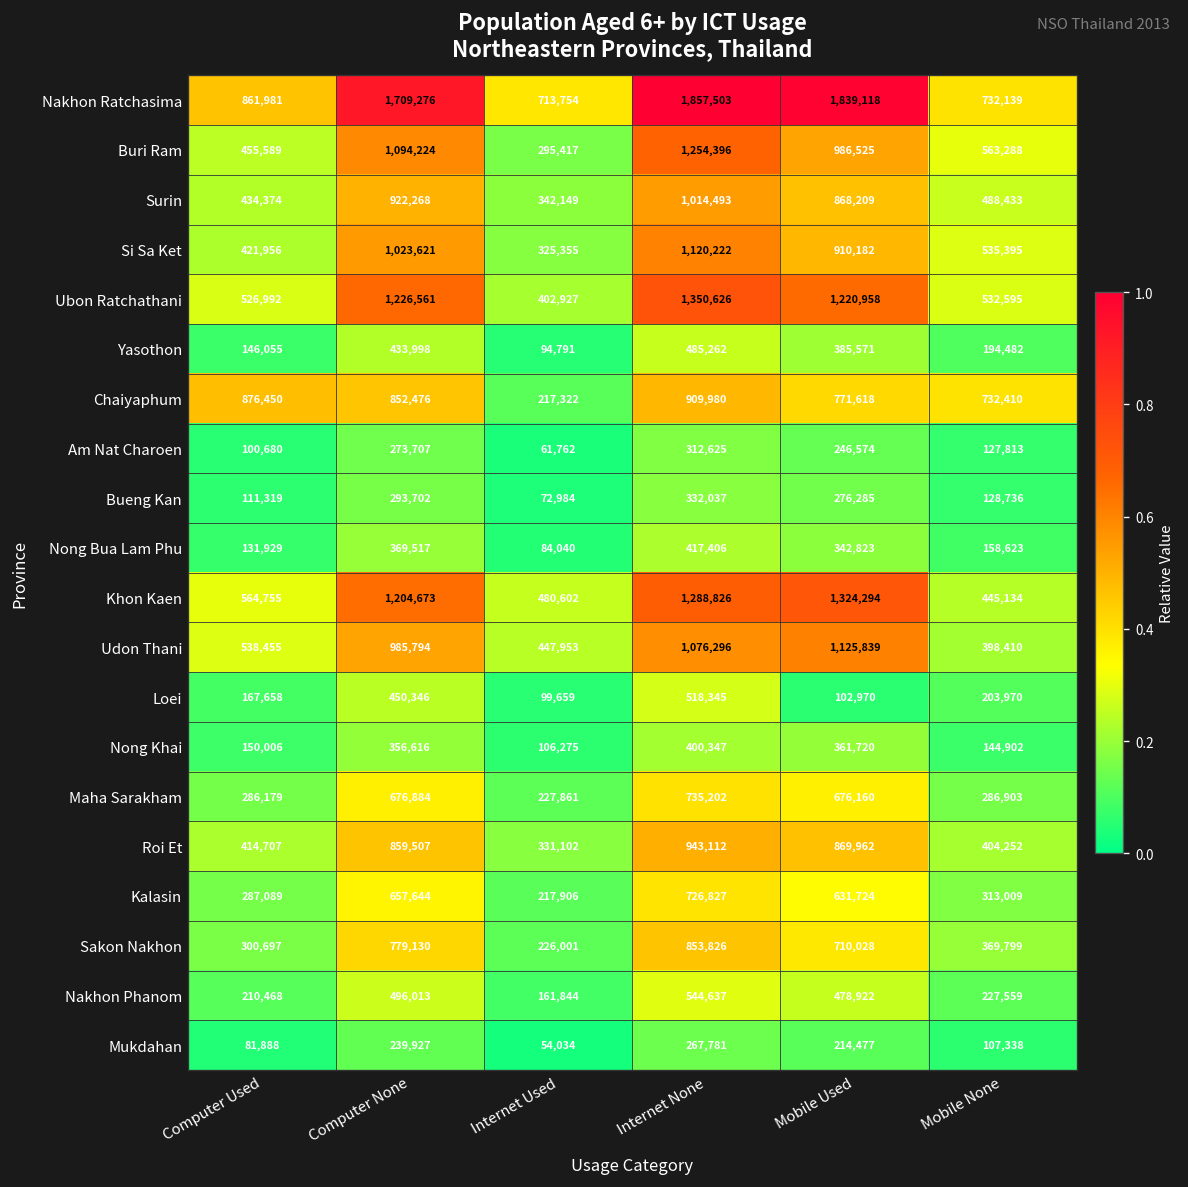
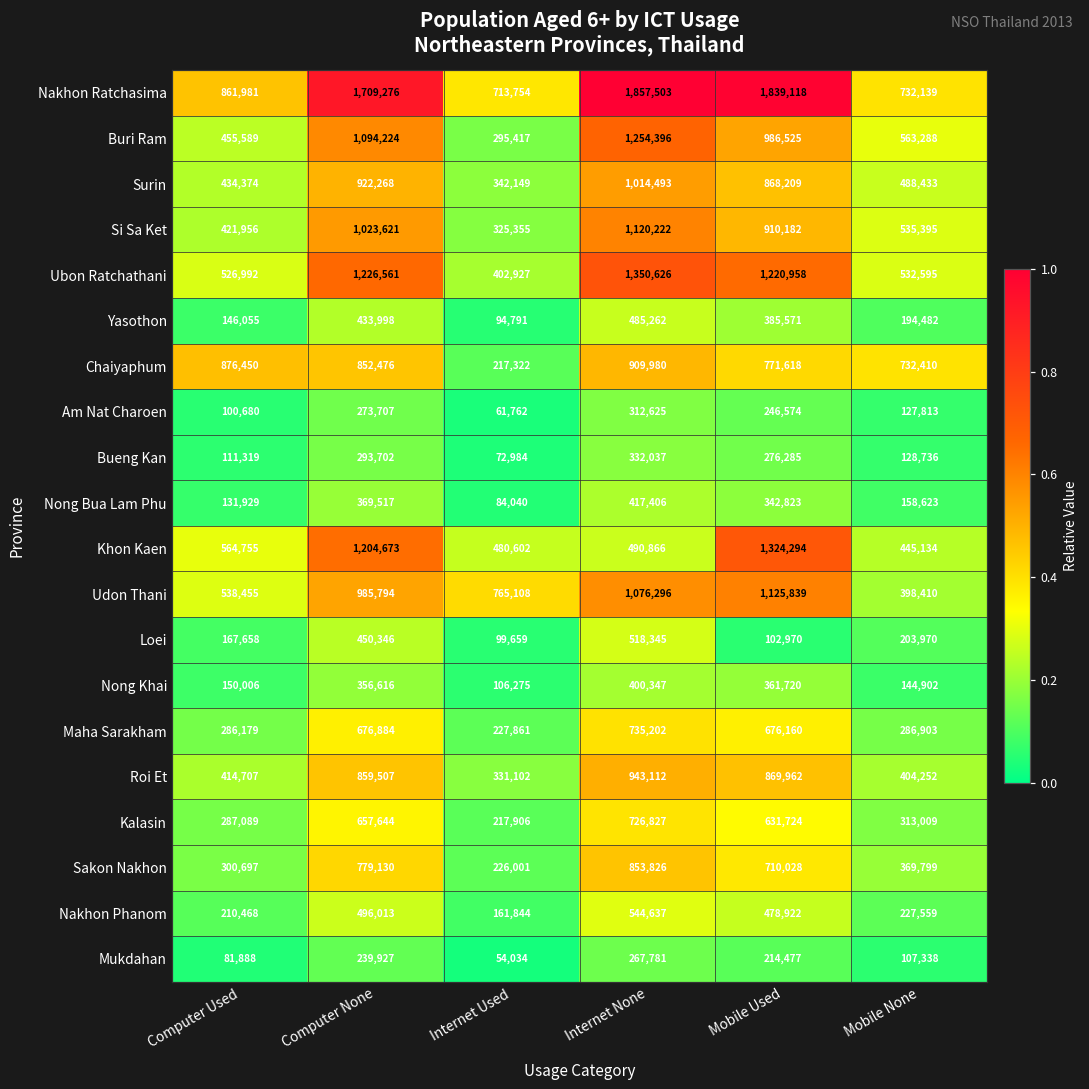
Khon Kaen, Internet None: 1,288,826 -> 490,866
Udon Thani, Internet Used: 447,953 -> 765,108
